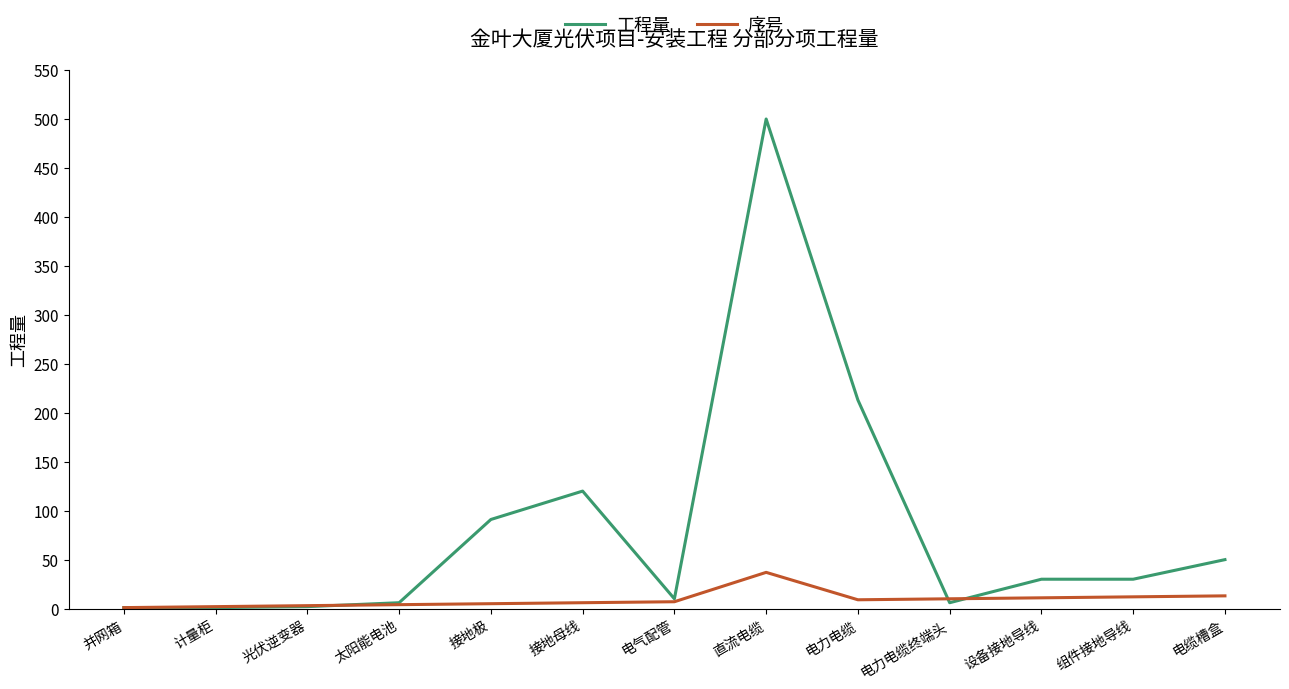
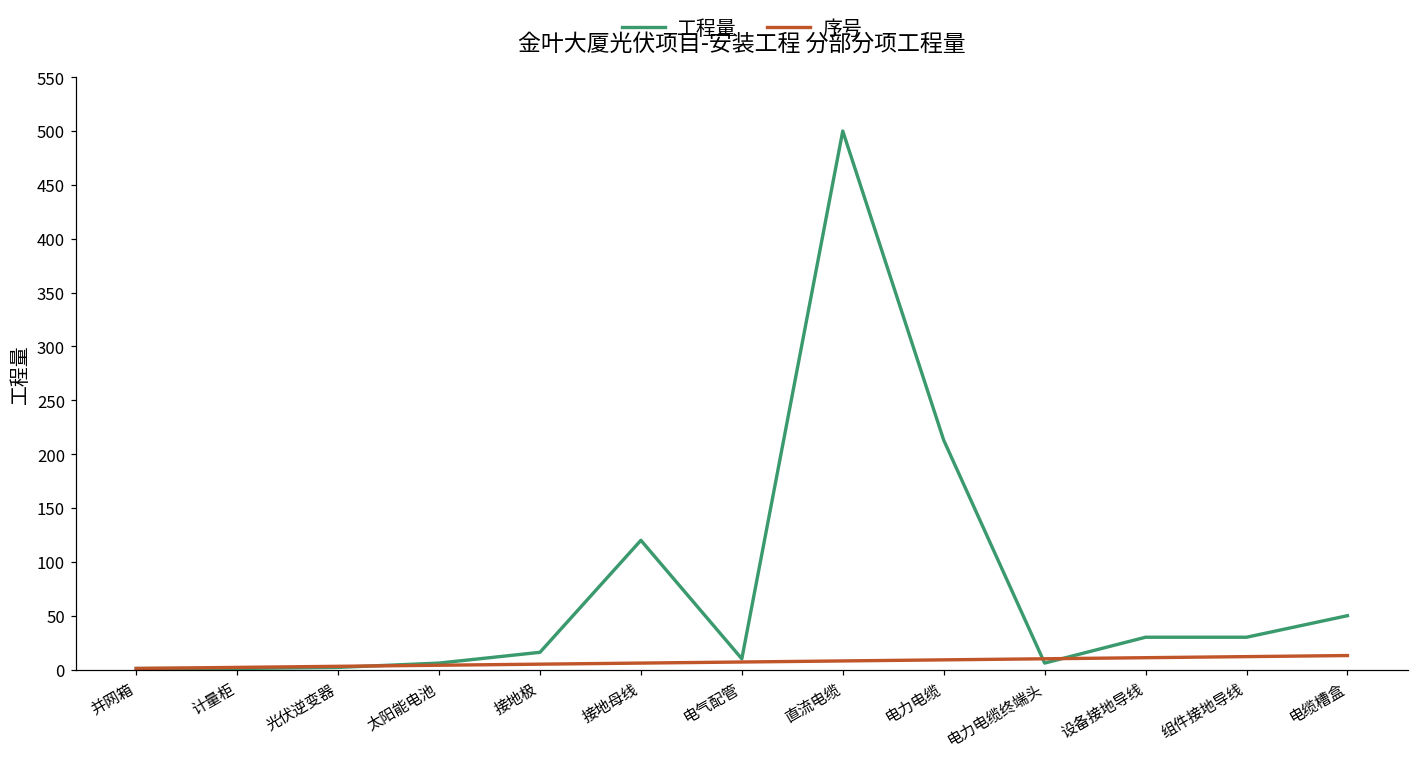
工程量, 接地极: 90 -> 20
序号, 直流电缆: 40 -> 10
